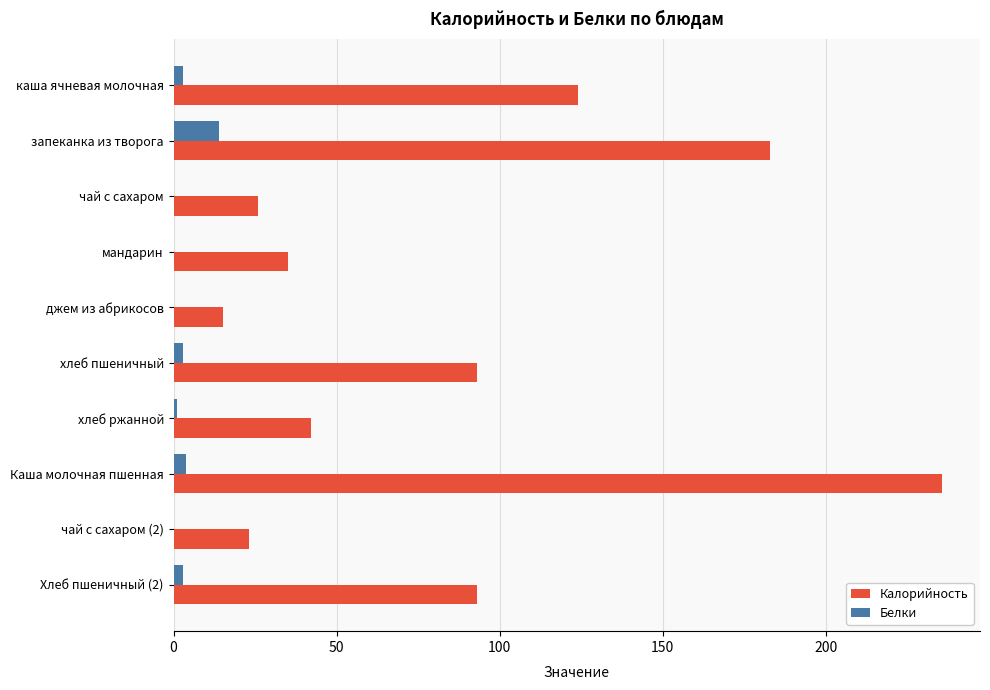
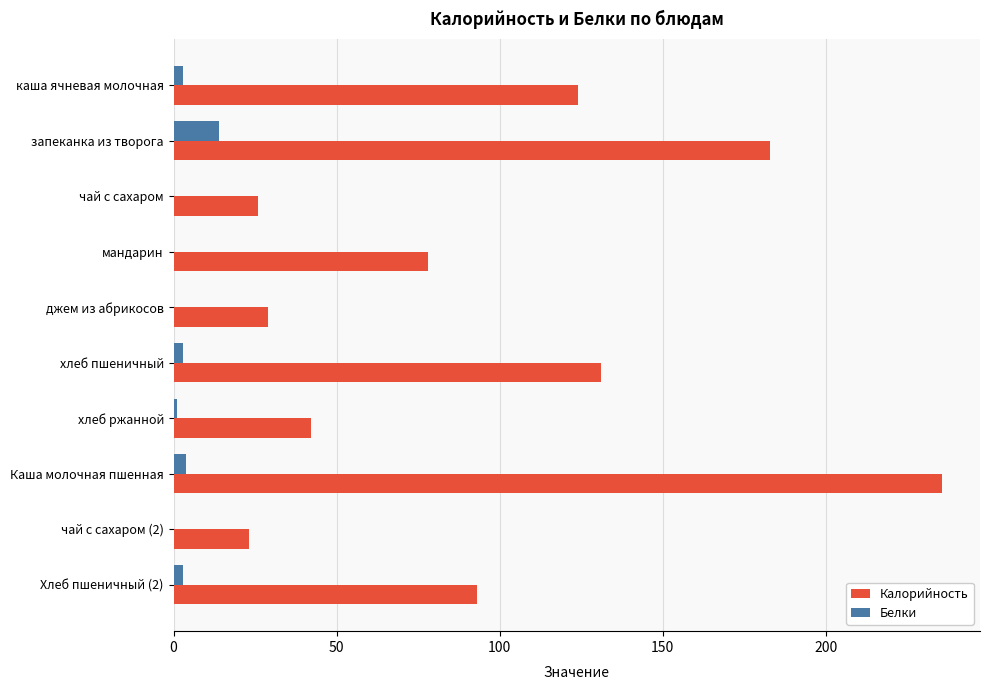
Калорийность, мандарин: 35 -> 78
Калорийность, джем из абрикосов: 15 -> 29
Калорийность, хлеб пшеничный: 93 -> 131
